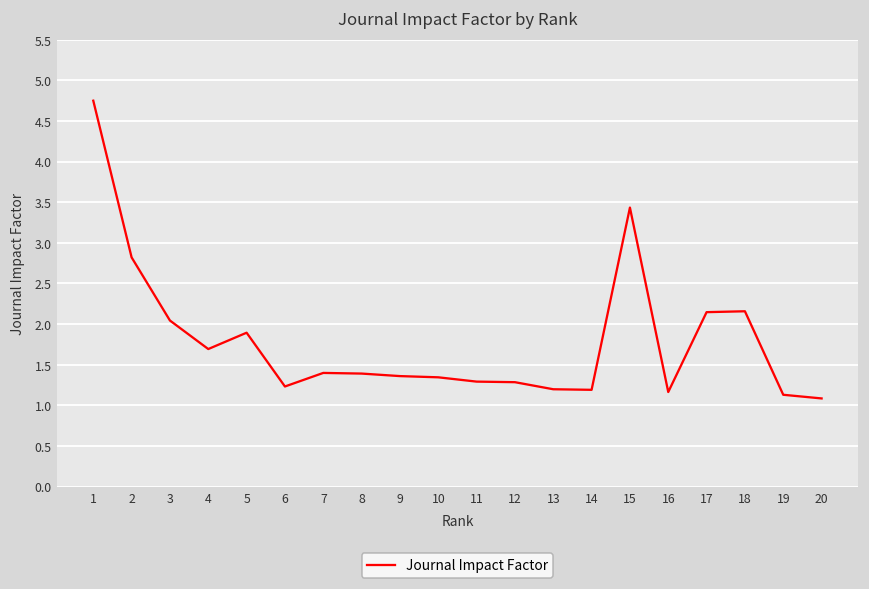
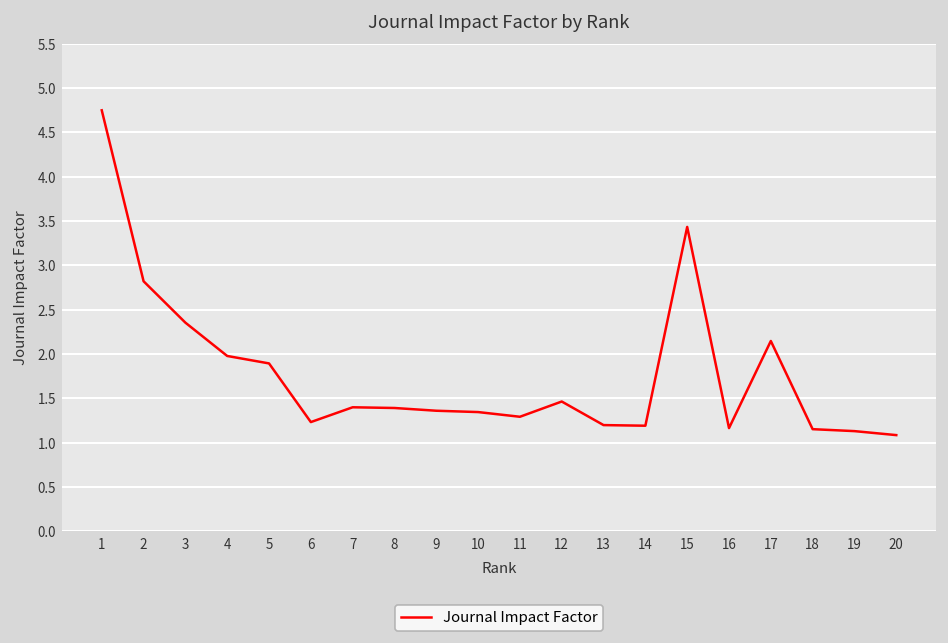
3: 2.0 -> 2.4
4: 1.7 -> 2.0
12: 1.3 -> 1.5
18: 2.2 -> 1.2
